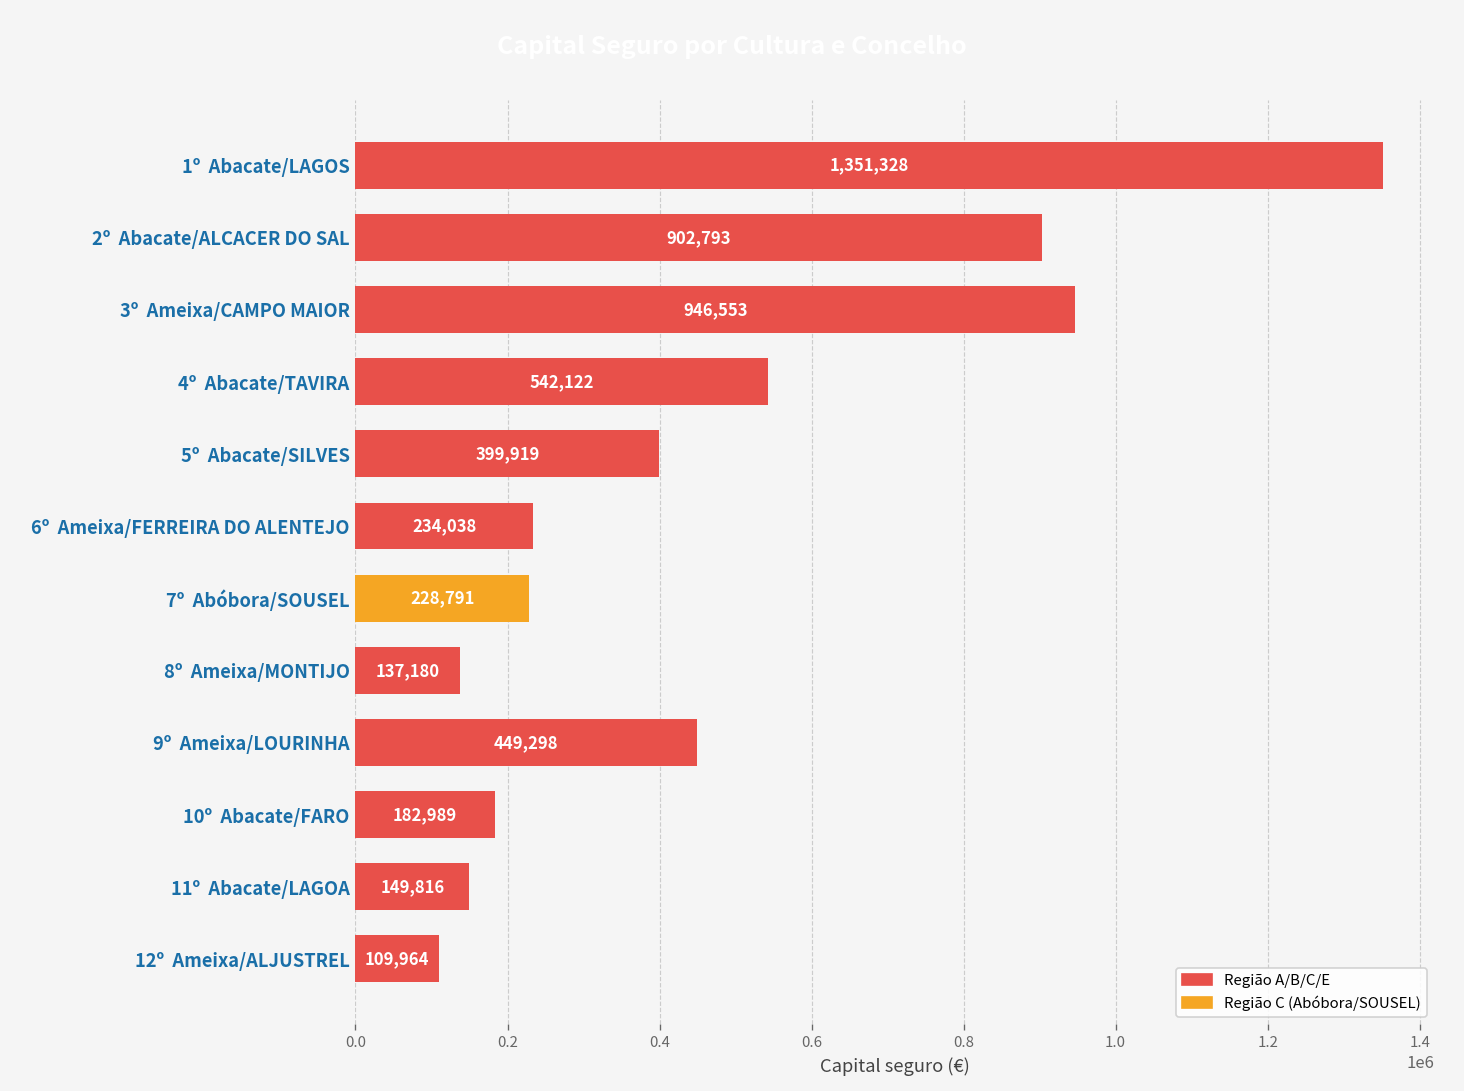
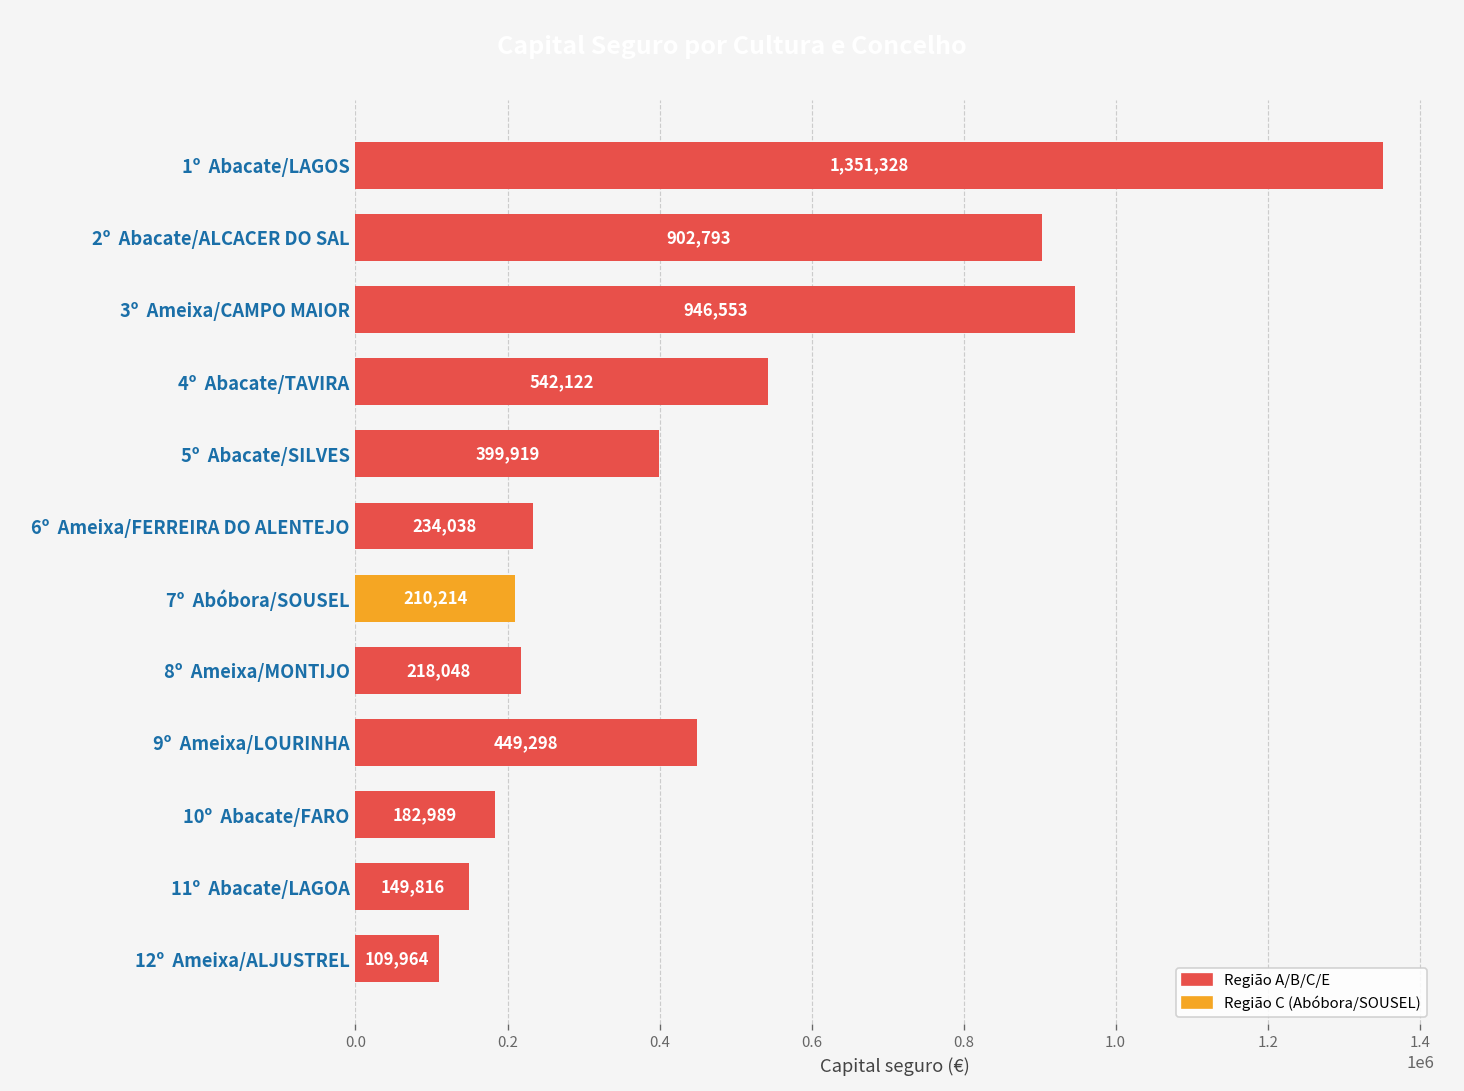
7º Abóbora/SOUSEL: 228,791 -> 210,214
8º Ameixa/MONTIJO: 137,180 -> 218,048
